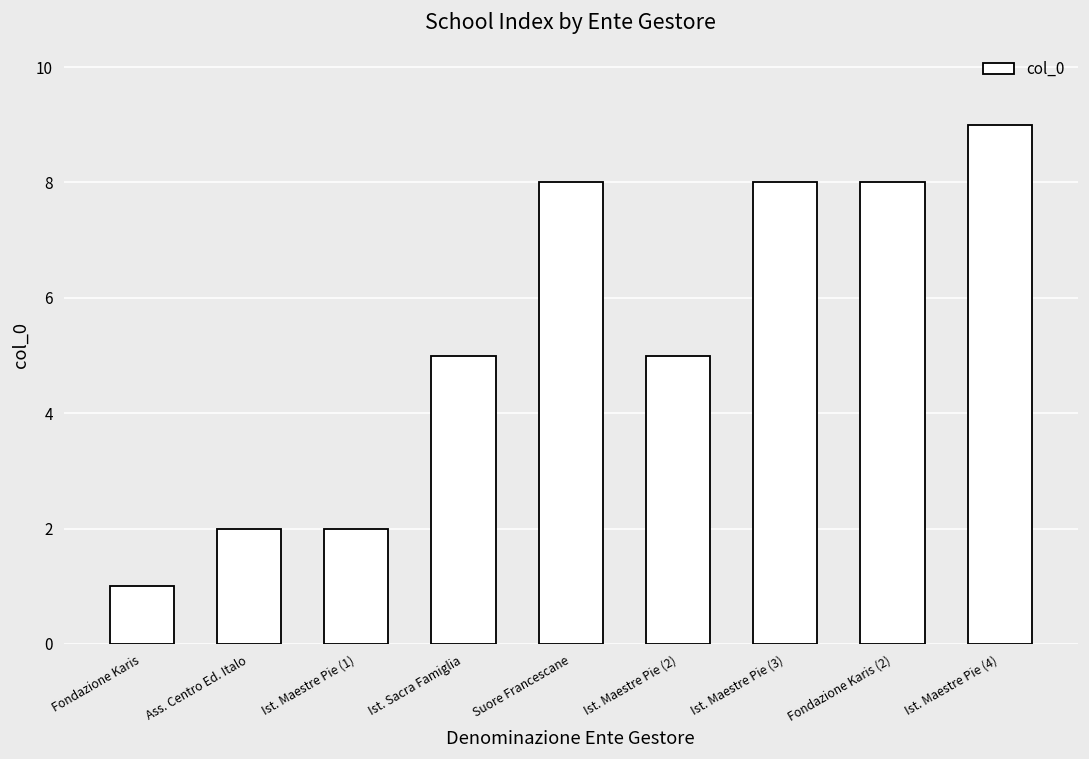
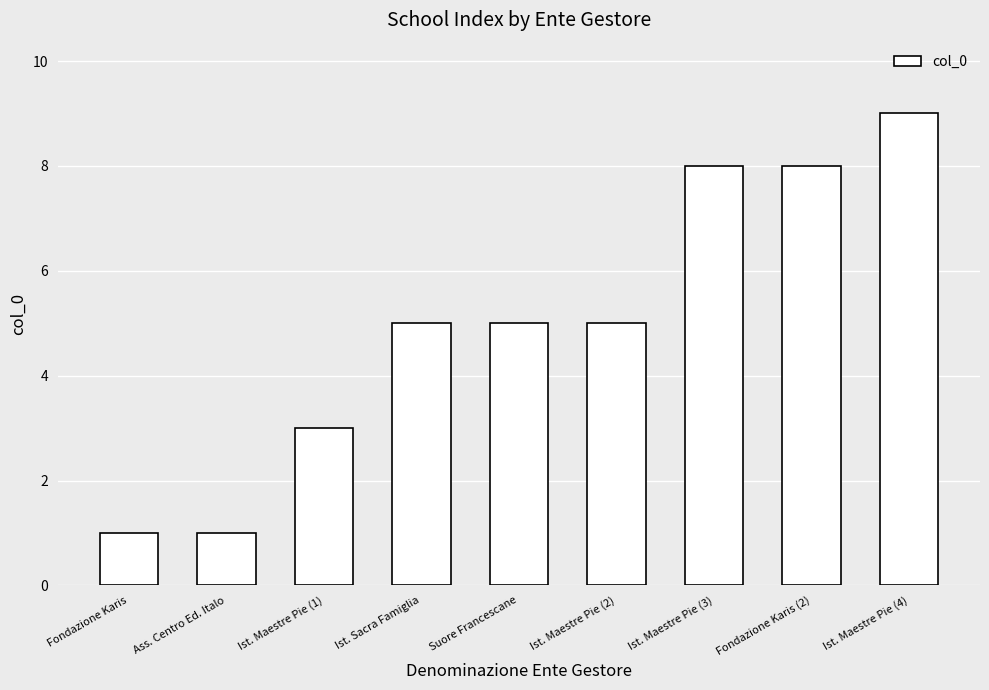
Ass. Centro Ed. Italo: 2 -> 1
Ist. Maestre Pie (1): 2 -> 3
Suore Francescane: 8 -> 5
